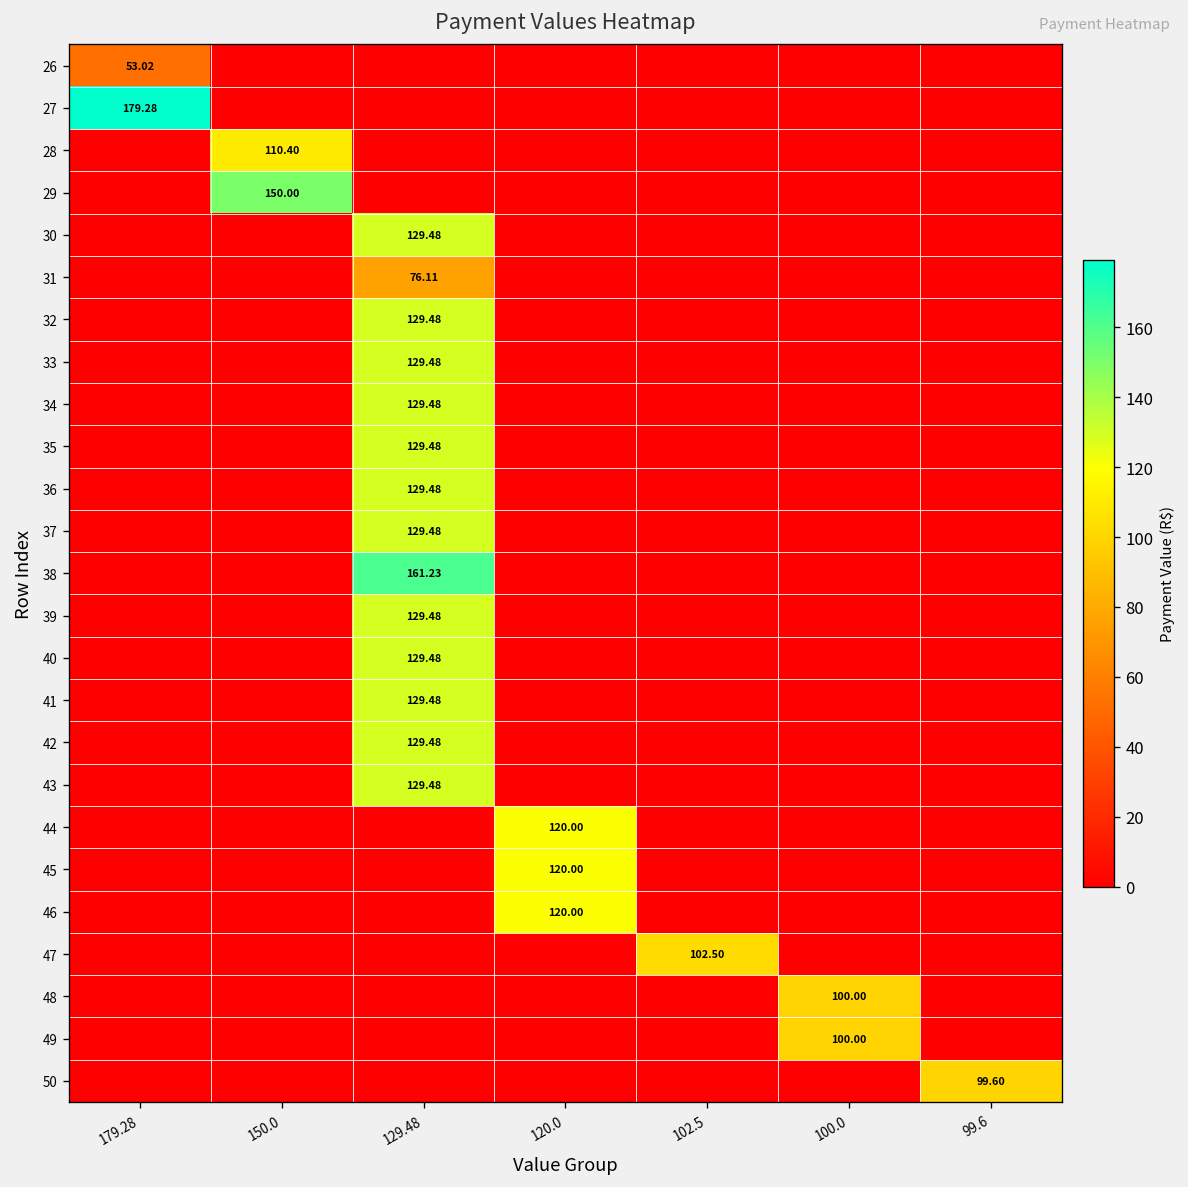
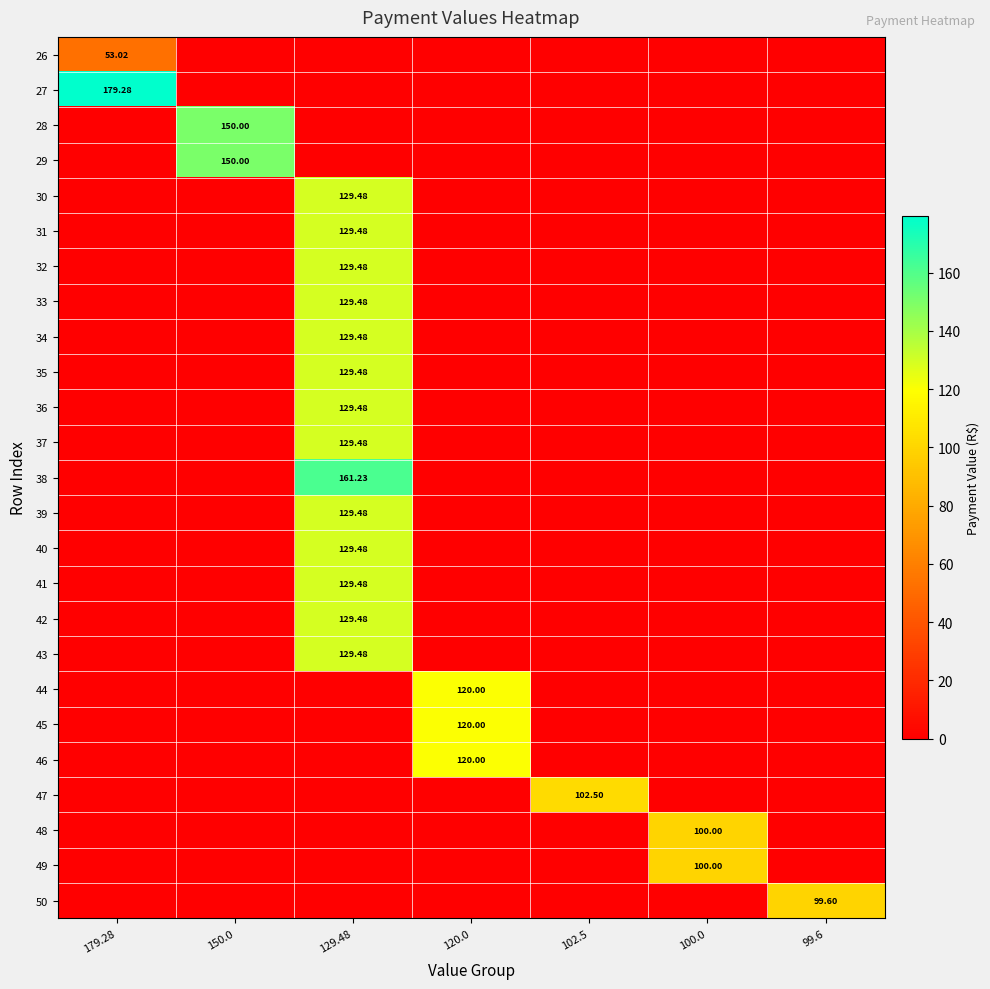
28, 150.0: 110.40 -> 150.00
31, 129.48: 76.11 -> 129.48
